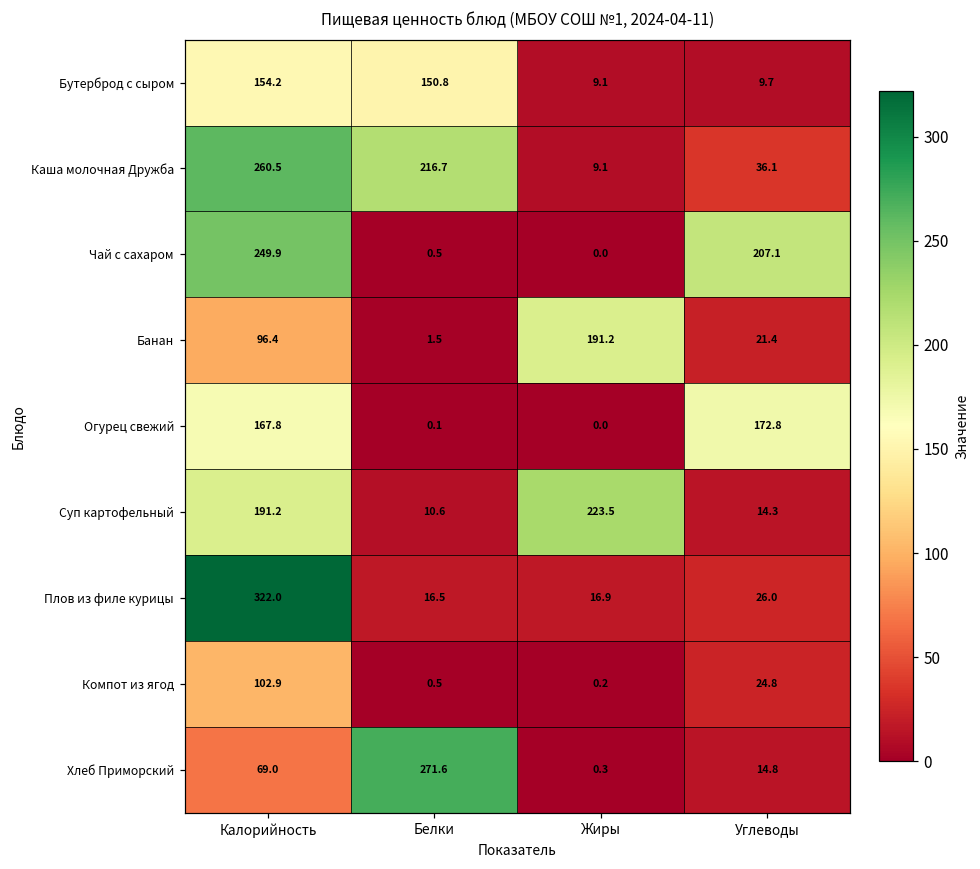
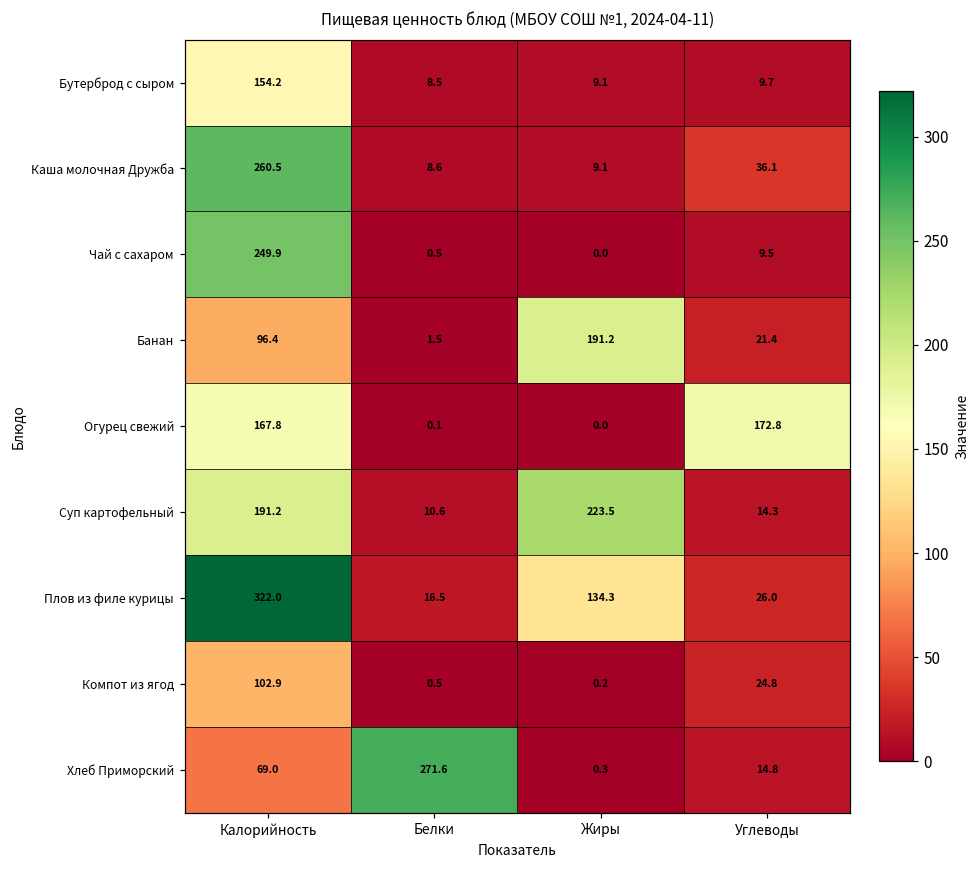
Бутерброд с сыром, Белки: 150.8 -> 8.5
Каша молочная Дружба, Белки: 216.7 -> 8.6
Чай с сахаром, Углеводы: 207.1 -> 9.5
Плов из филе курицы, Жиры: 16.9 -> 134.3
